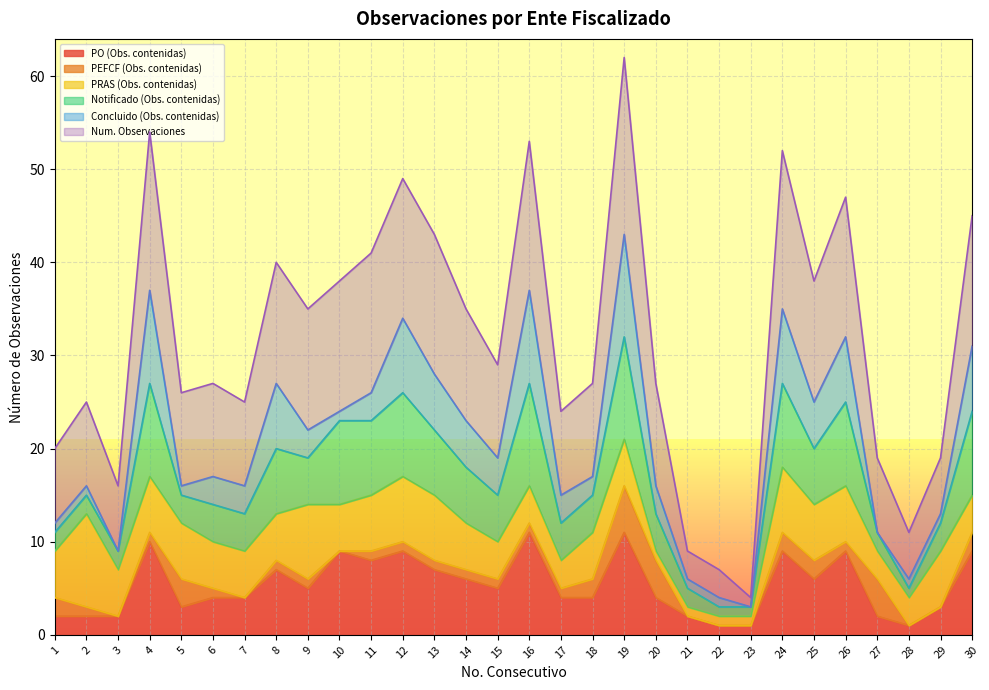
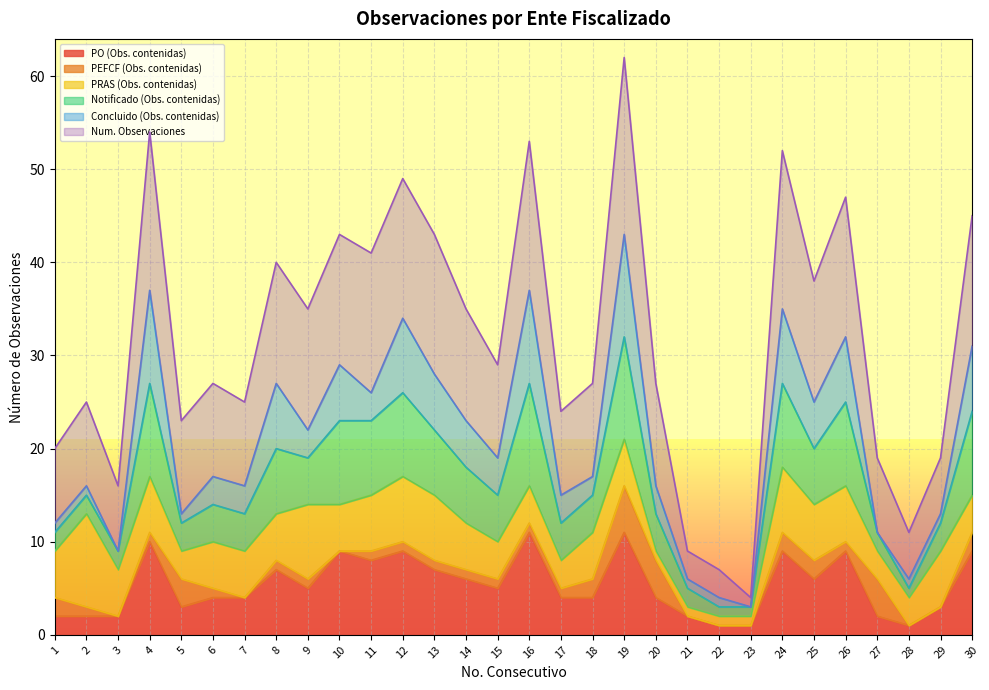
PRAS (Obs. contenidas), 5: 6 -> 3
Concluido (Obs. contenidas), 10: 1 -> 6
